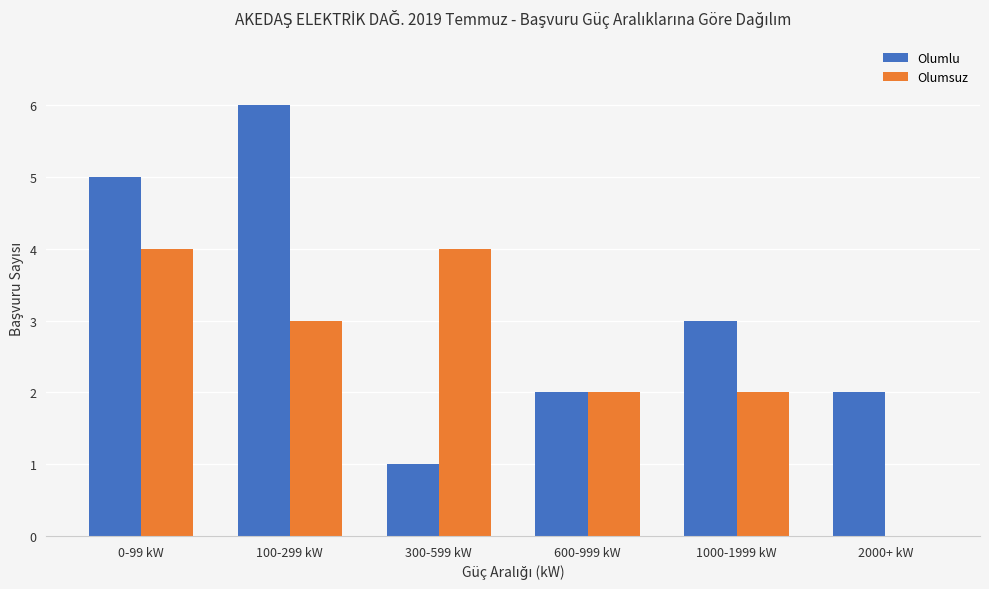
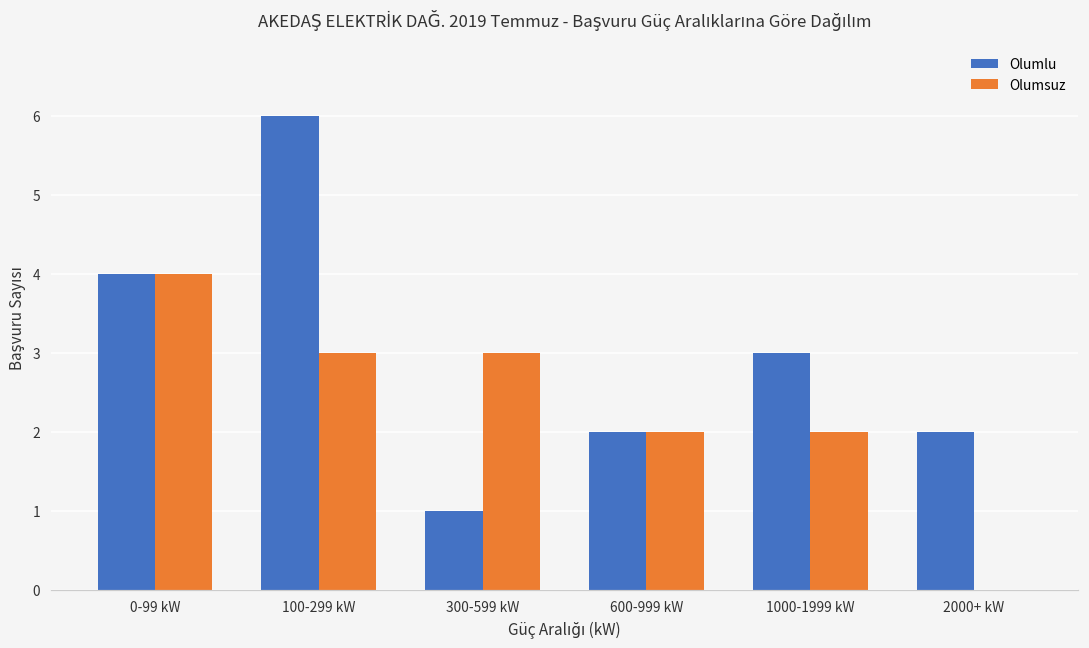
Olumlu, 0-99 kW: 5 -> 4
Olumsuz, 300-599 kW: 4 -> 3
